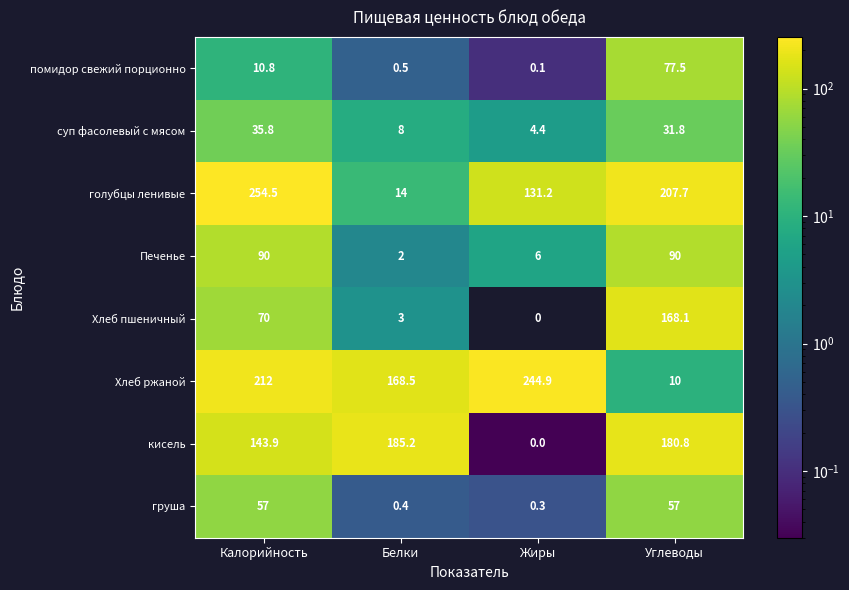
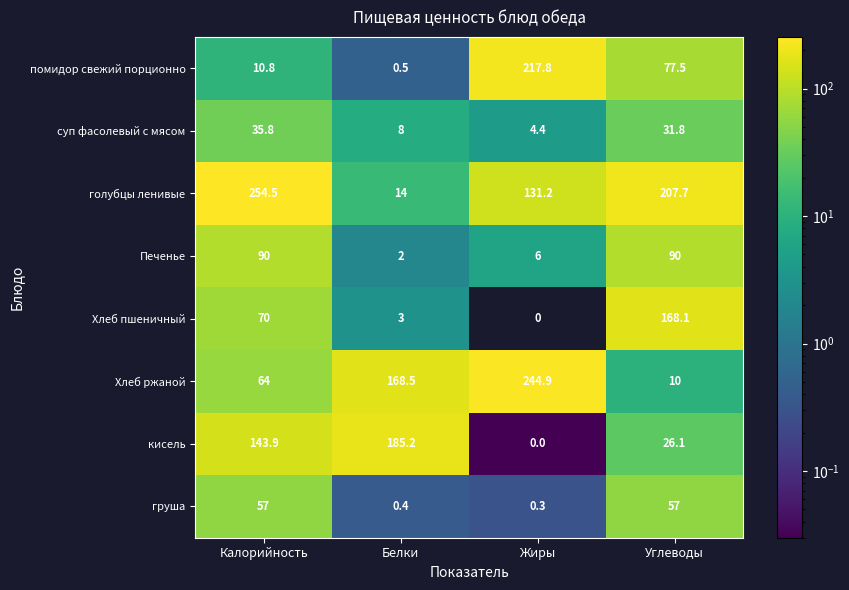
помидор свежий порционно, Жиры: 0.1 -> 217.8
Хлеб ржаной, Калорийность: 212 -> 64
кисель, Углеводы: 180.8 -> 26.1
